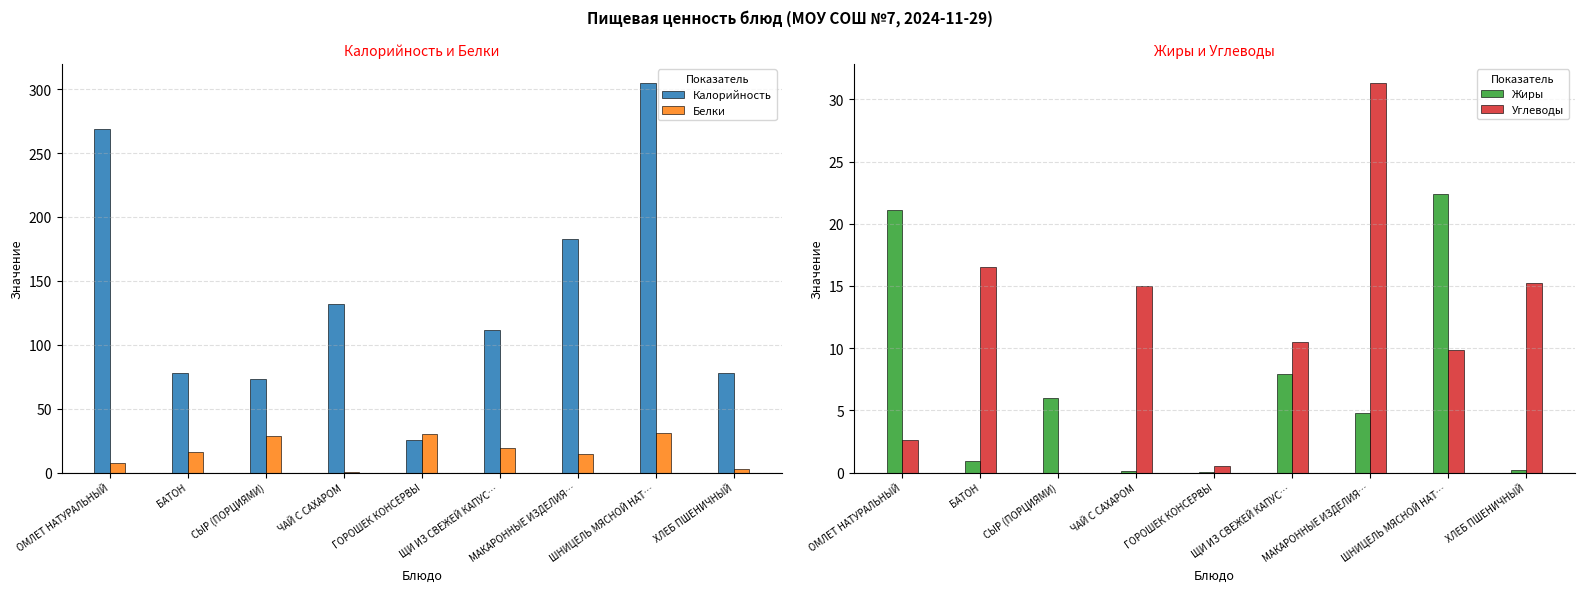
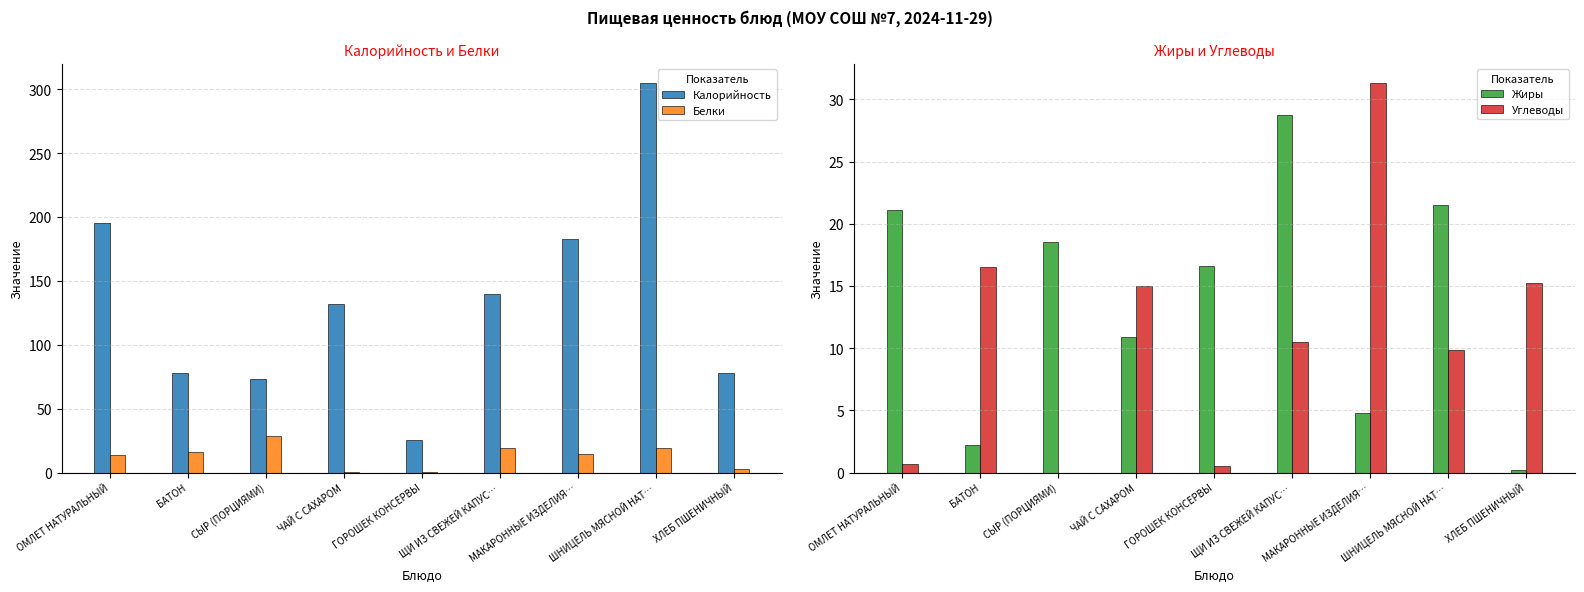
Калорийность и Белки, Калорийность, ОМЛЕТ НАТУРАЛЬНЫЙ: 269 -> 196
Калорийность и Белки, Белки, ОМЛЕТ НАТУРАЛЬНЫЙ: 7 -> 14
Калорийность и Белки, Белки, ГОРОШЕК КОНСЕРВЫ: 31 -> 1
Калорийность и Белки, Калорийность, ЩИ ИЗ СВЕЖЕЙ КАПУС…: 111 -> 140
Калорийность и Белки, Белки, ШНИЦЕЛЬ МЯСНОЙ НАТ…: 31 -> 19
Жиры и Углеводы, Углеводы, ОМЛЕТ НАТУРАЛЬНЫЙ: 2.6 -> 0.7
Жиры и Углеводы, Жиры, БАТОН: 0.9 -> 2.2
Жиры и Углеводы, Жиры, СЫР (ПОРЦИЯМИ): 6.0 -> 18.5
Жиры и Углеводы, Жиры, ЧАЙ С САХАРОМ: 0.1 -> 10.9
Жиры и Углеводы, Жиры, ГОРОШЕК КОНСЕРВЫ: 0.0 -> 16.6
Жиры и Углеводы, Жиры, ЩИ ИЗ СВЕЖЕЙ КАПУС…: 7.9 -> 28.8
Жиры и Углеводы, Жиры, ШНИЦЕЛЬ МЯСНОЙ НАТ…: 22.4 -> 21.5
